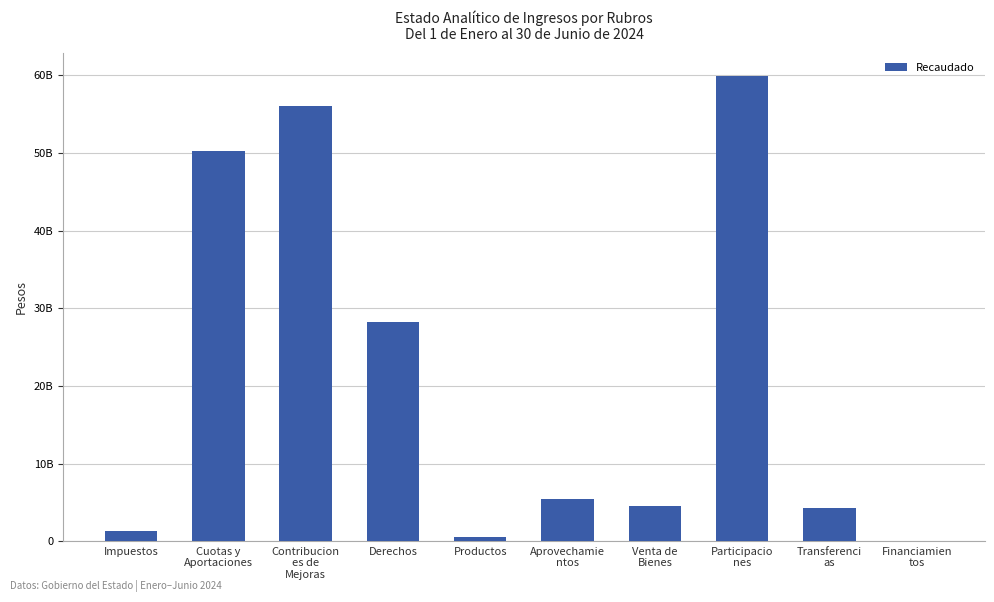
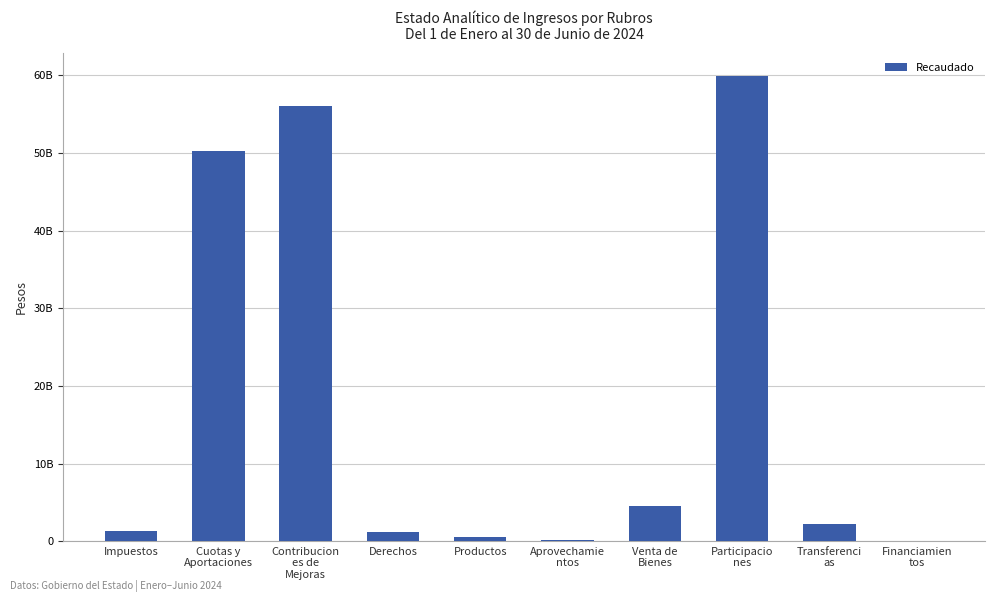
Derechos: 28000000000 -> 1000000000
Aprovechamie ntos: 5000000000 -> 0
Transferenci as: 4000000000 -> 2000000000
